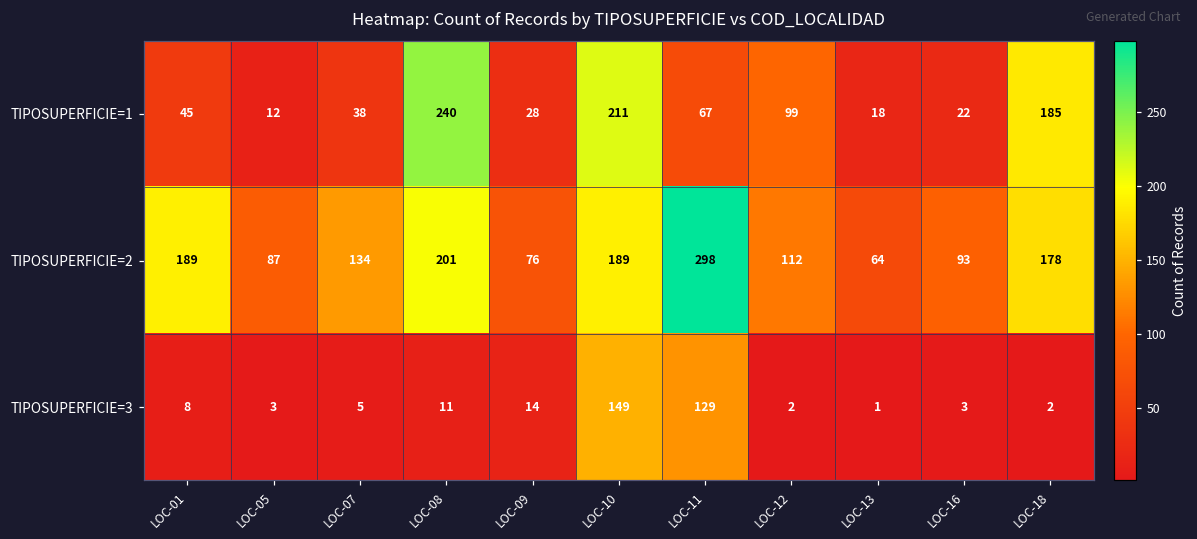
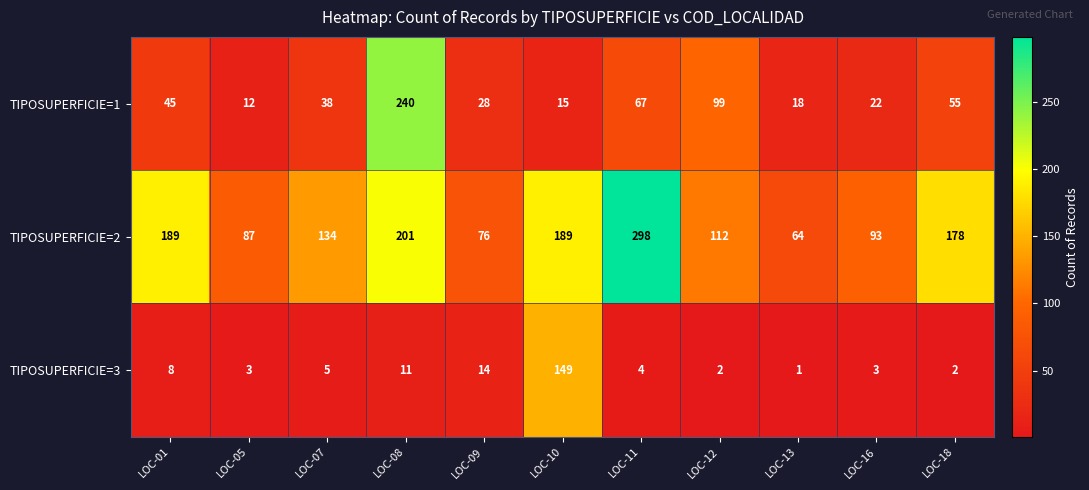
TIPOSUPERFICIE=1, LOC-10: 211 -> 15
TIPOSUPERFICIE=1, LOC-18: 185 -> 55
TIPOSUPERFICIE=3, LOC-11: 129 -> 4
